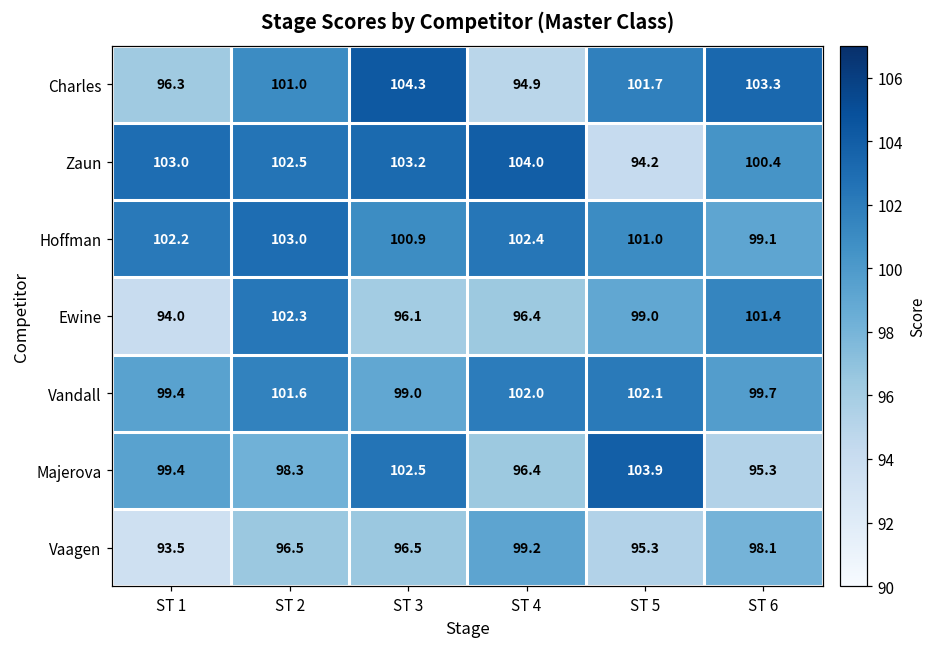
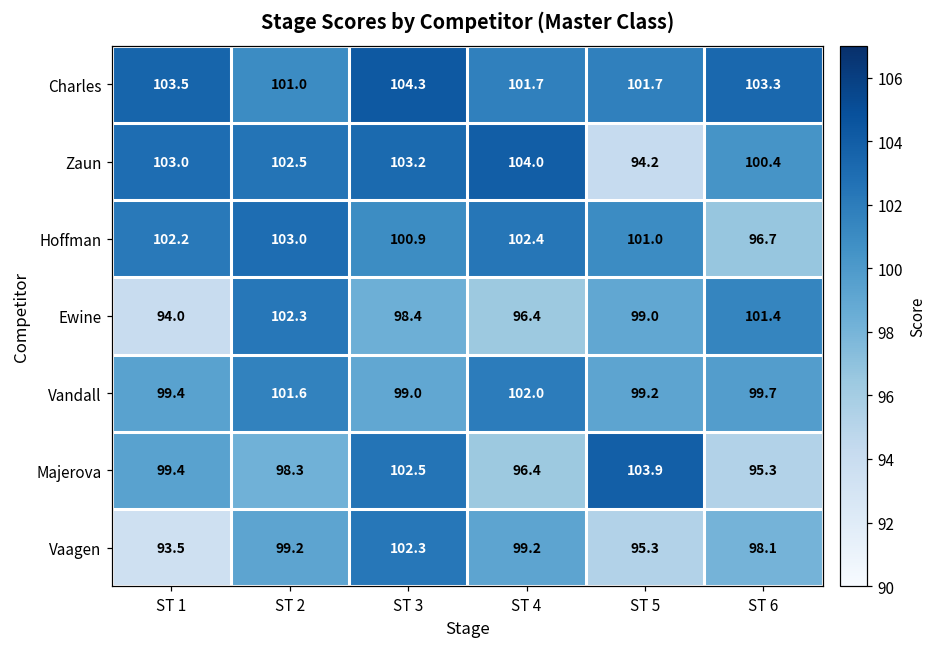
Charles, ST 1: 96.3 -> 103.5
Charles, ST 4: 94.9 -> 101.7
Hoffman, ST 6: 99.1 -> 96.7
Ewine, ST 3: 96.1 -> 98.4
Vandall, ST 5: 102.1 -> 99.2
Vaagen, ST 2: 96.5 -> 99.2
Vaagen, ST 3: 96.5 -> 102.3
